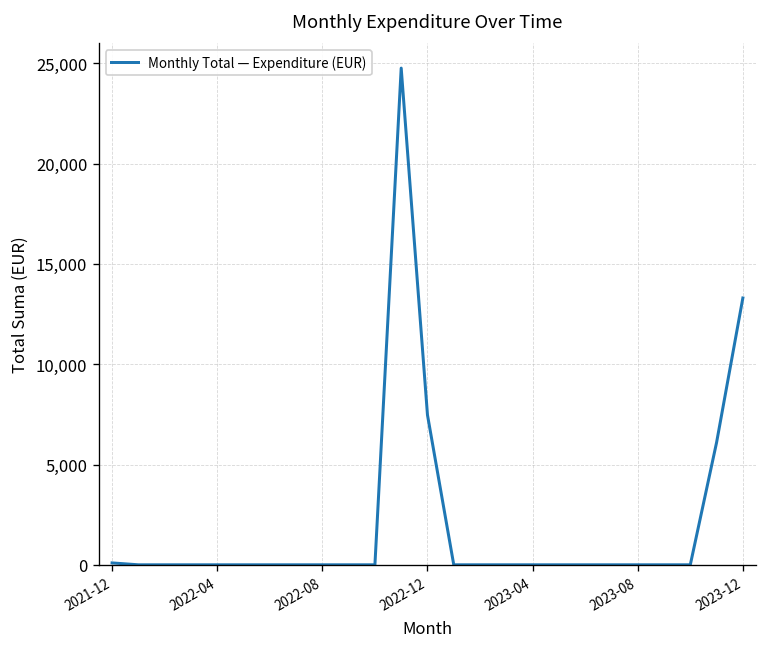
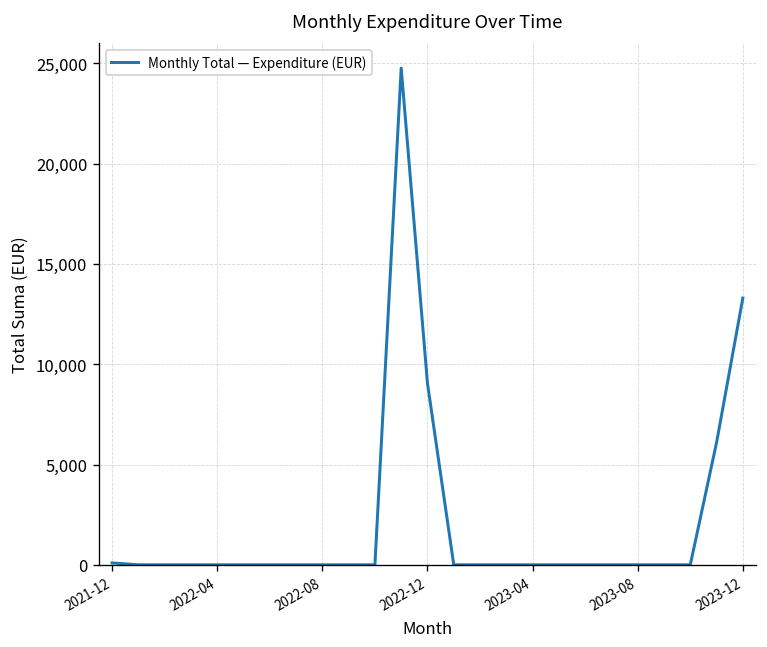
2022-12: 7,500 -> 9,000
